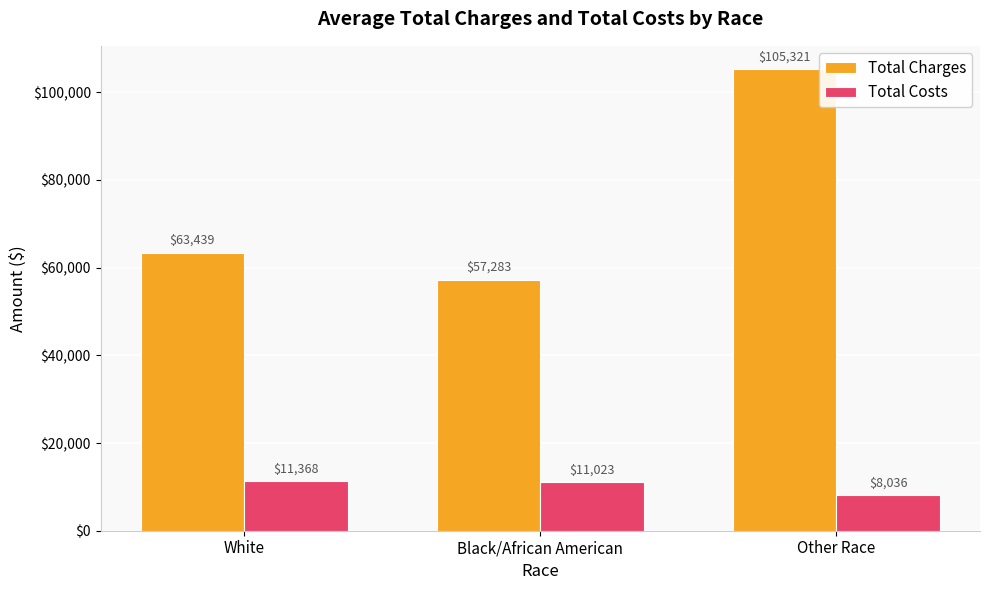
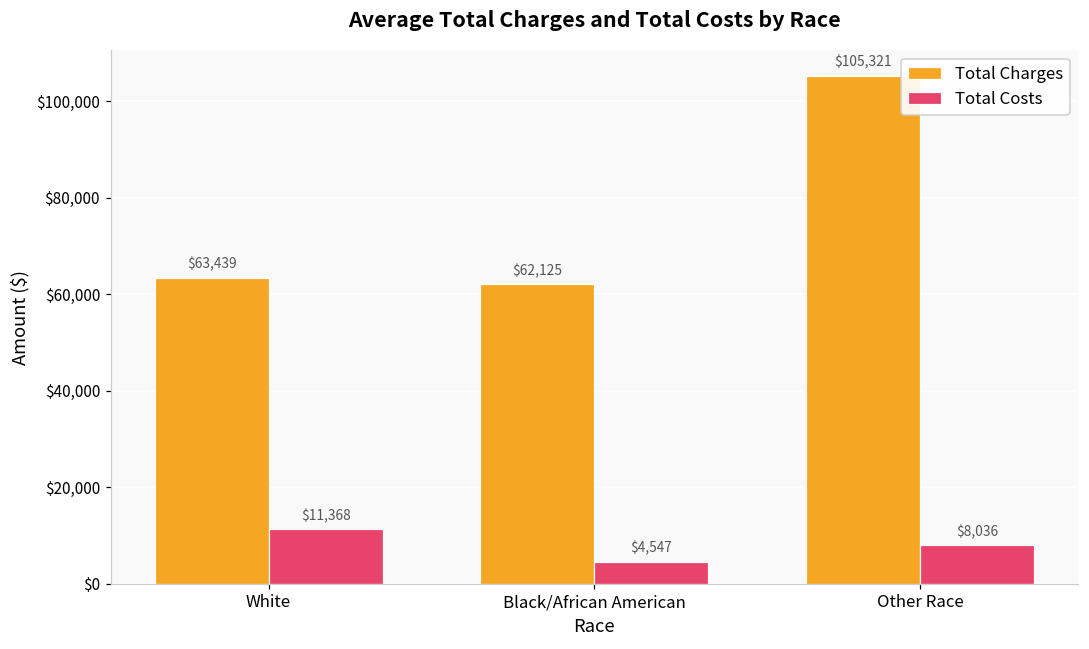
Total Charges, Black/African American: $57,283 -> $62,125
Total Costs, Black/African American: $11,023 -> $4,547
